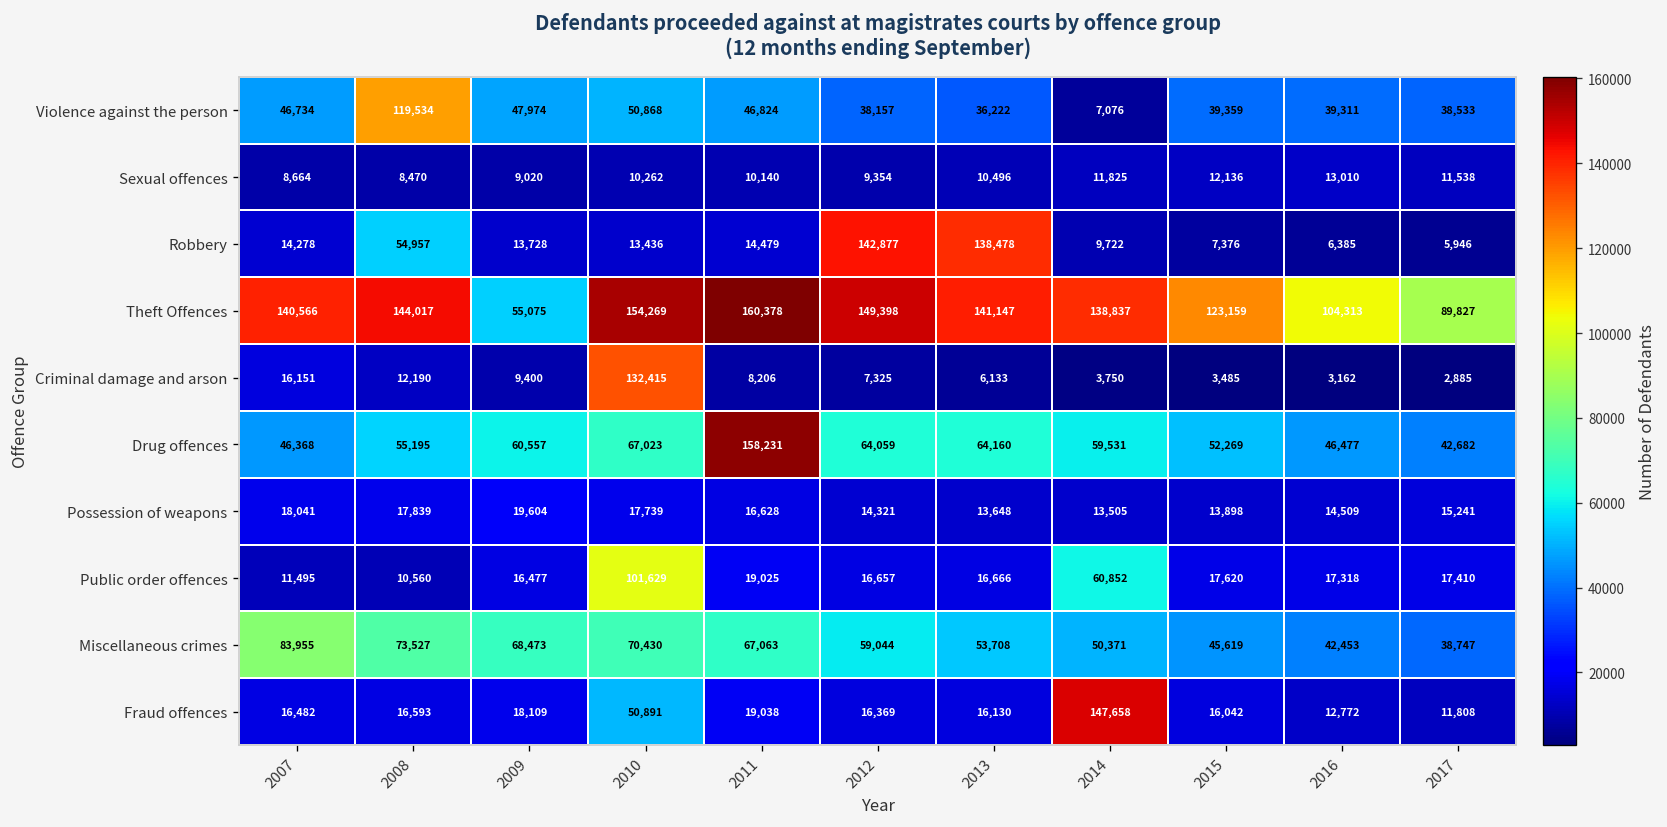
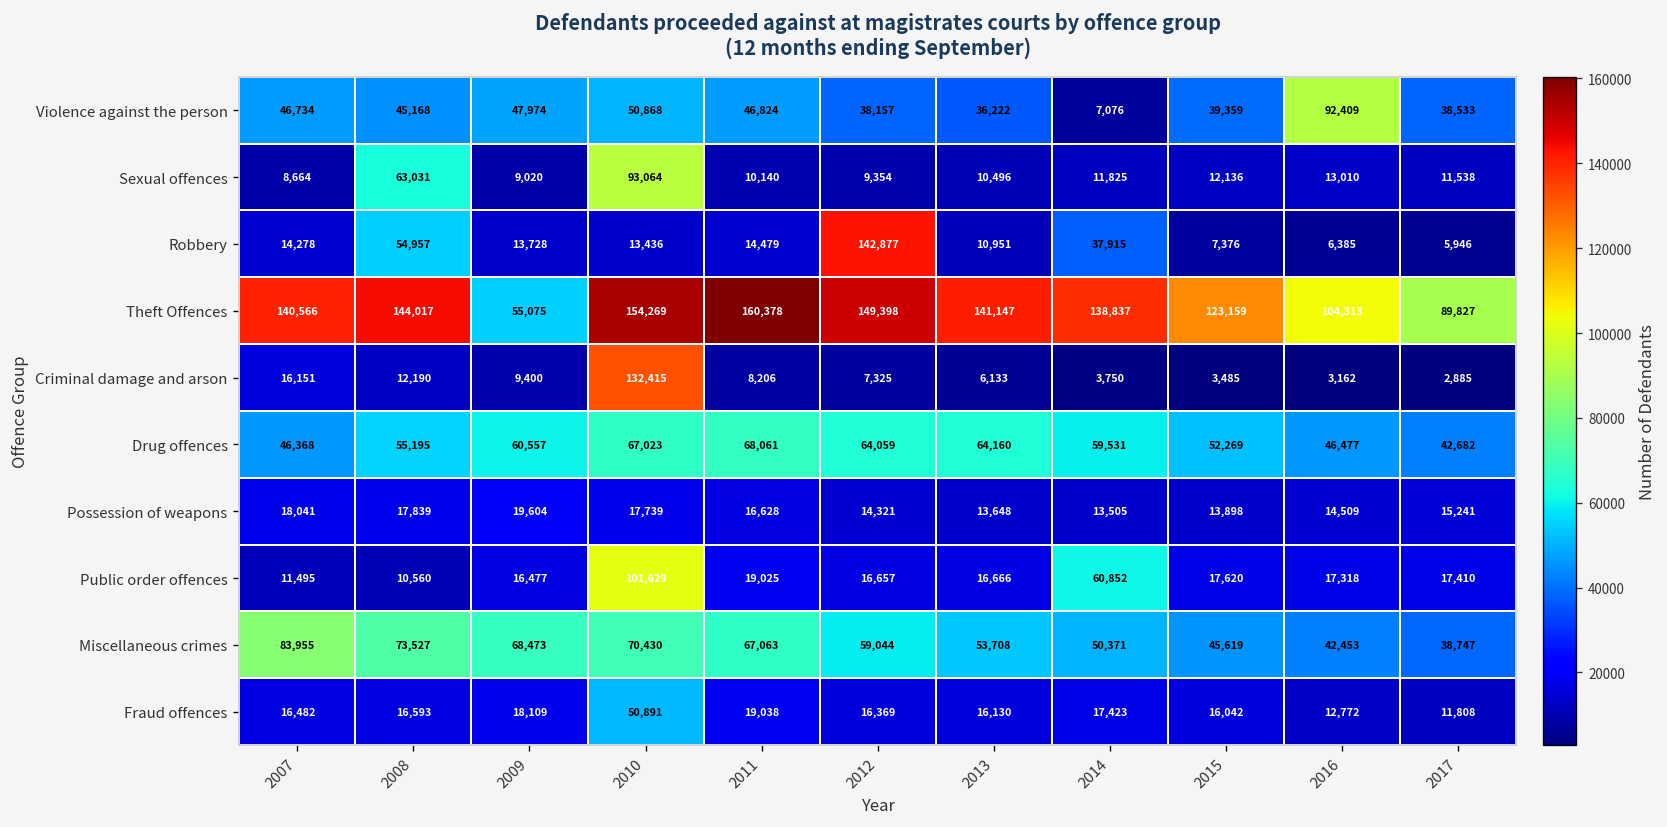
Violence against the person, 2008: 119,534 -> 45,168
Violence against the person, 2016: 39,311 -> 92,409
Sexual offences, 2008: 8,470 -> 63,031
Sexual offences, 2010: 10,262 -> 93,064
Robbery, 2013: 138,478 -> 10,951
Robbery, 2014: 9,722 -> 37,915
Drug offences, 2011: 158,231 -> 68,061
Fraud offences, 2014: 147,658 -> 17,423
